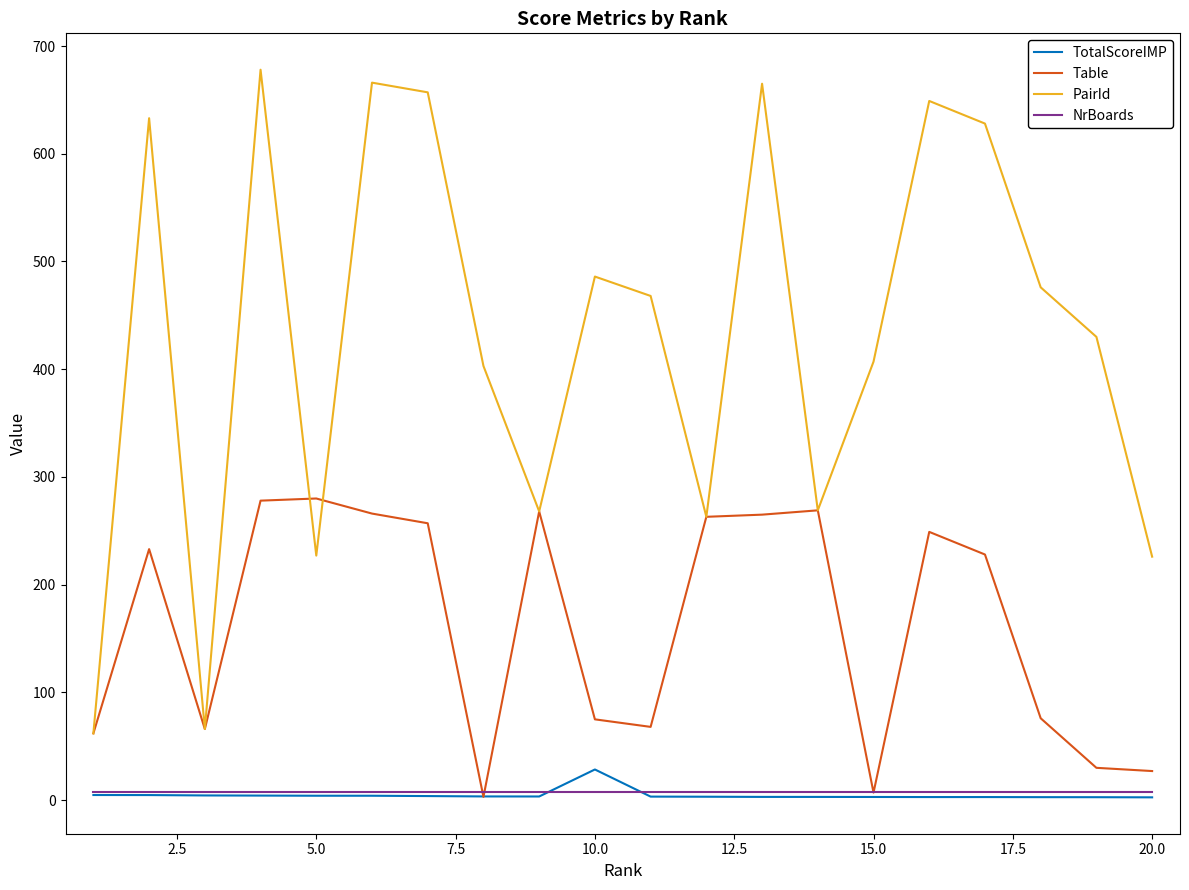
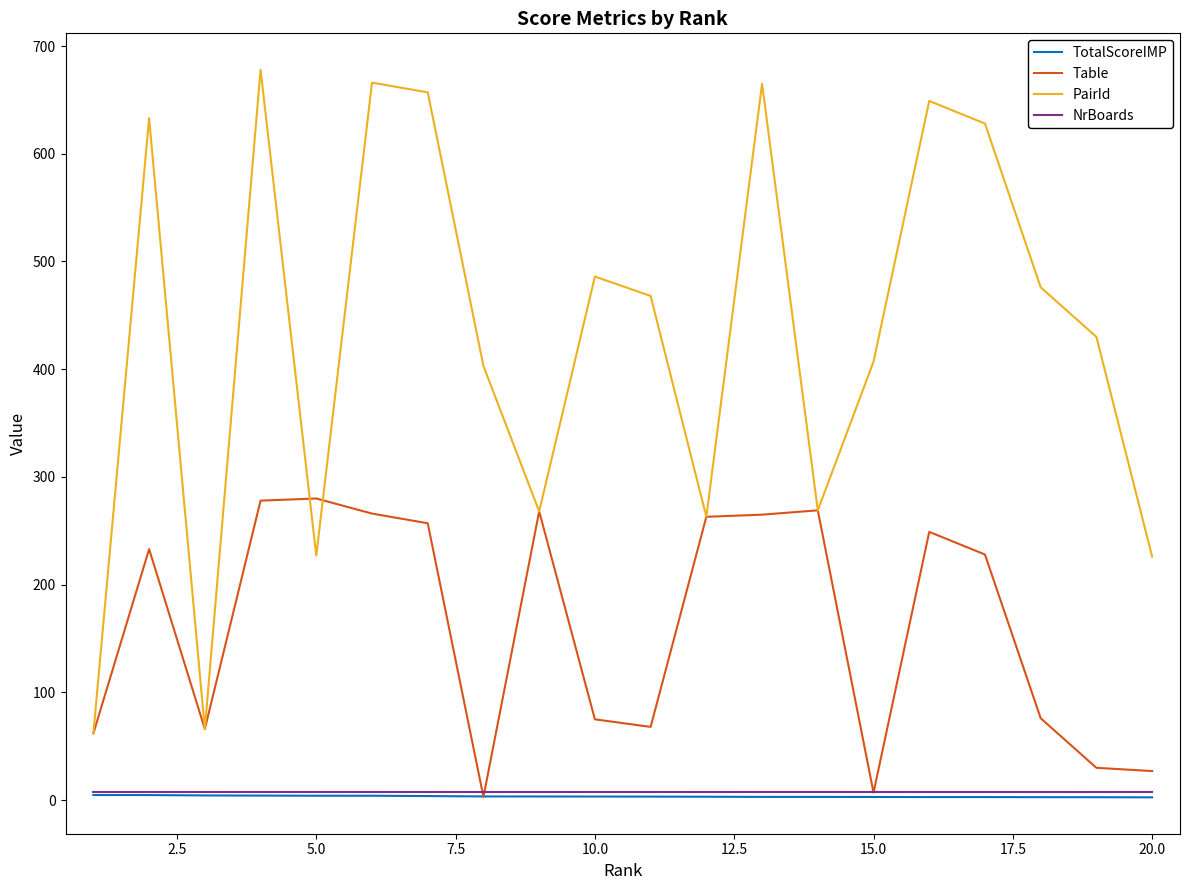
TotalScoreIMP, 10.0: 28 -> 3
